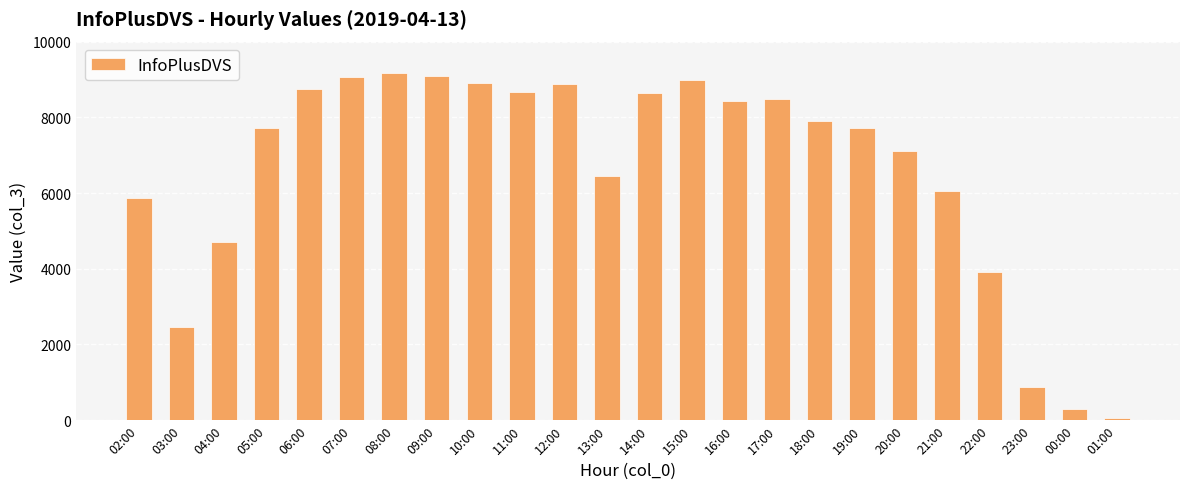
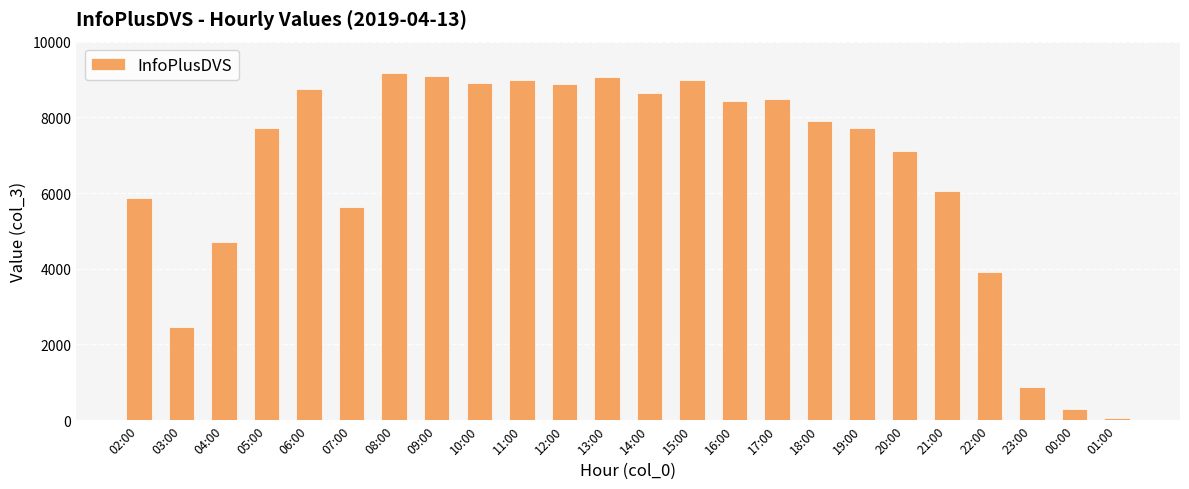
07:00: 9100 -> 5600
11:00: 8700 -> 9000
13:00: 6500 -> 9100
